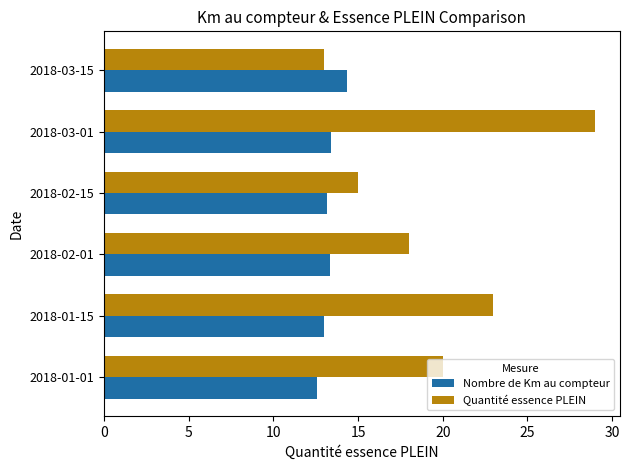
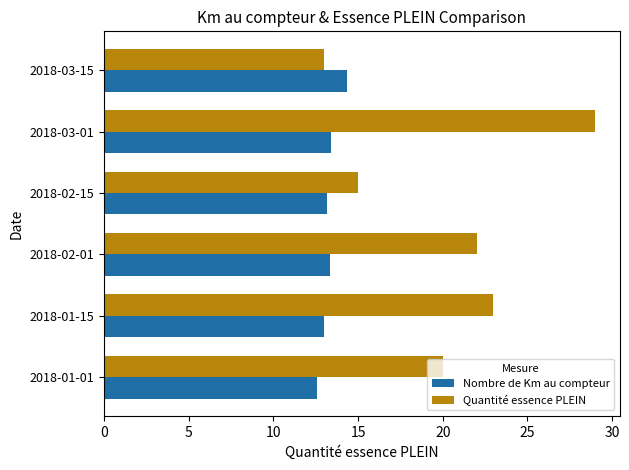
Quantité essence PLEIN, 2018-02-01: 18 -> 22
